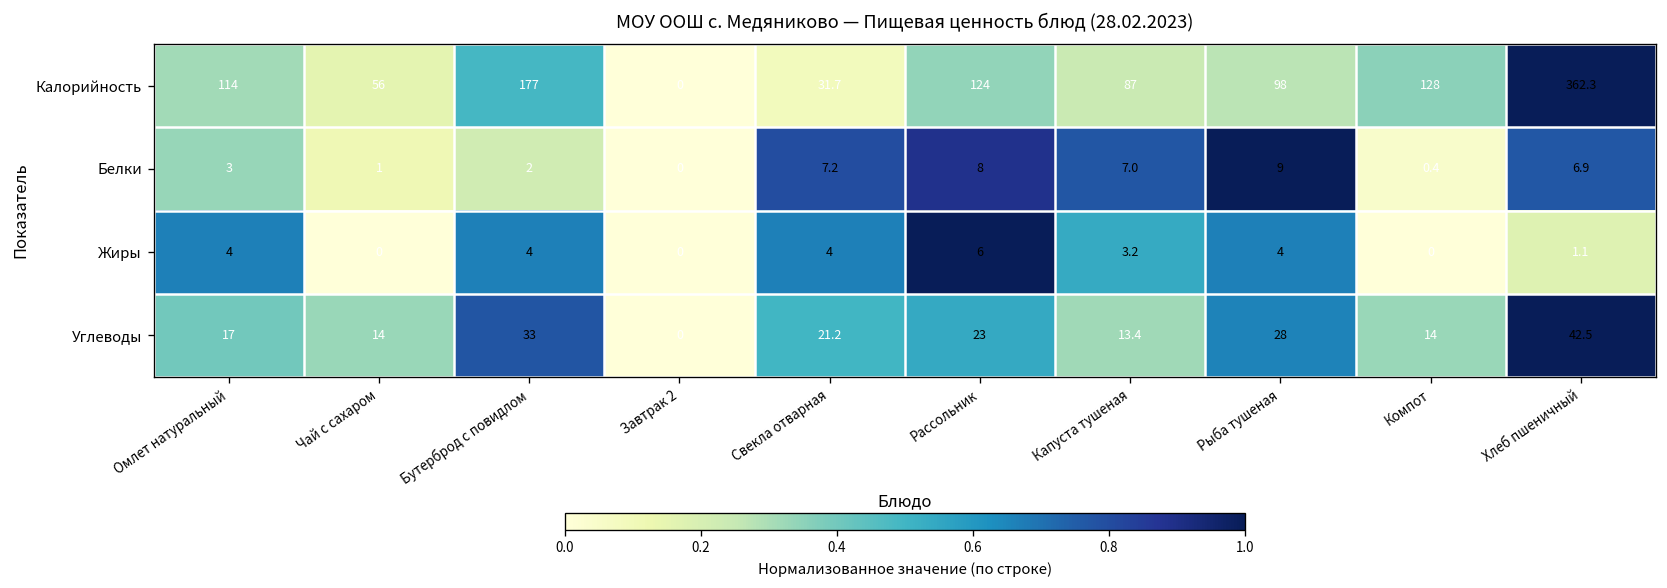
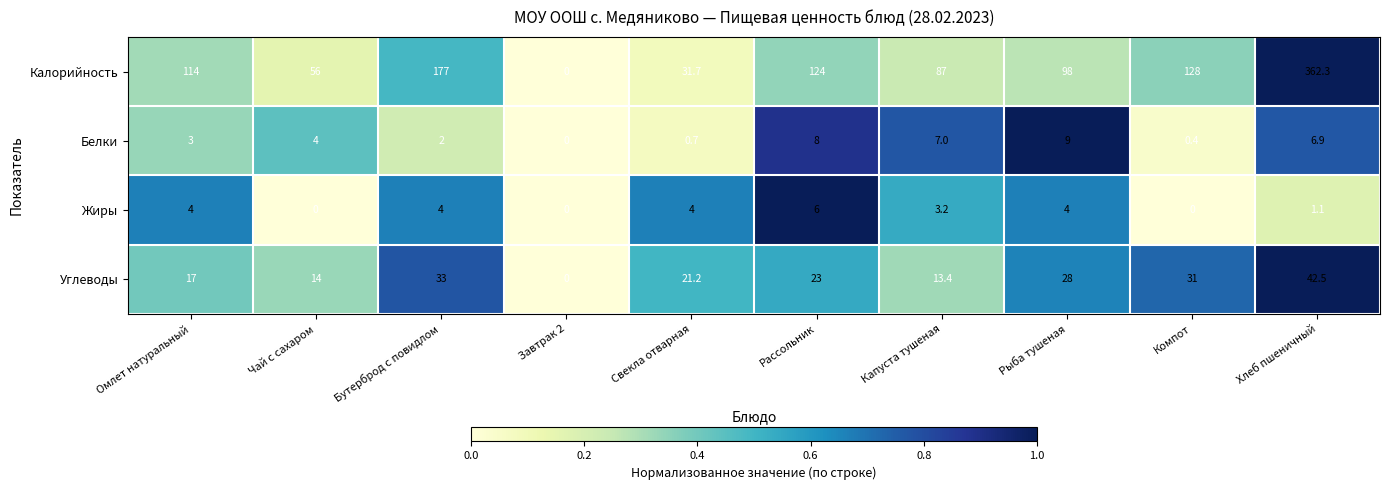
Белки, Чай с сахаром: 1 -> 4
Белки, Свекла отварная: 7.2 -> 0.7
Углеводы, Компот: 14 -> 31
